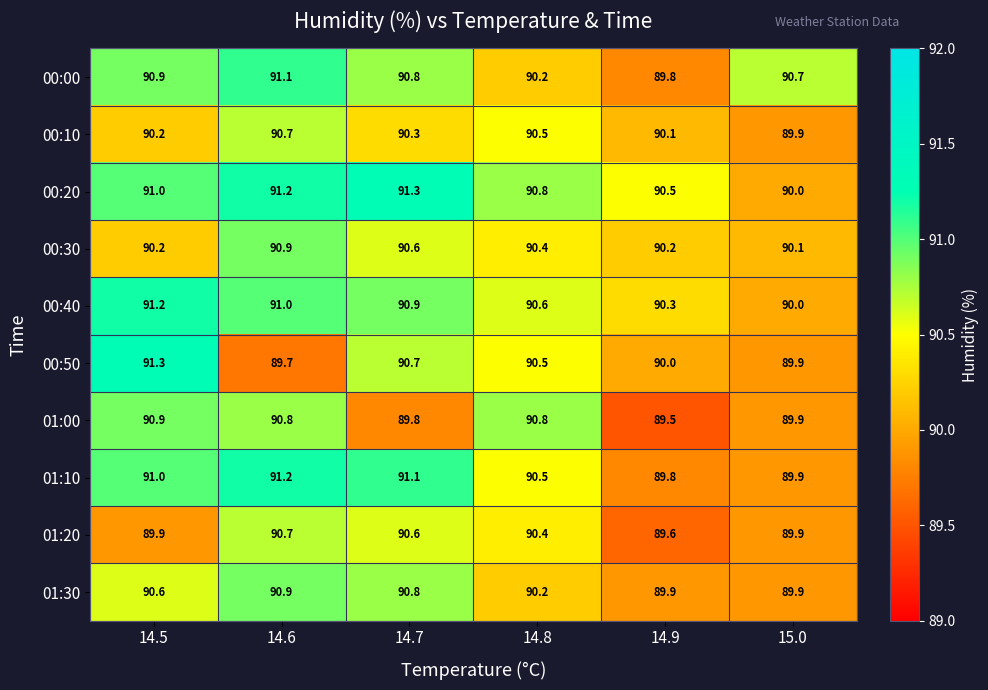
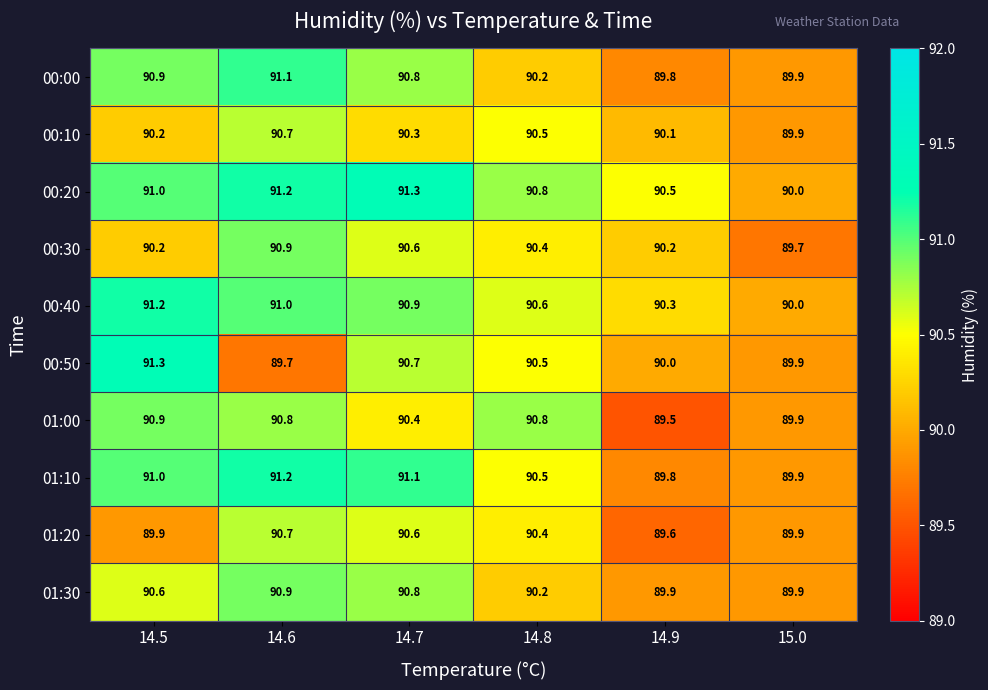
00:00, 15.0: 90.7 -> 89.9
00:30, 15.0: 90.1 -> 89.7
01:00, 14.7: 89.8 -> 90.4
